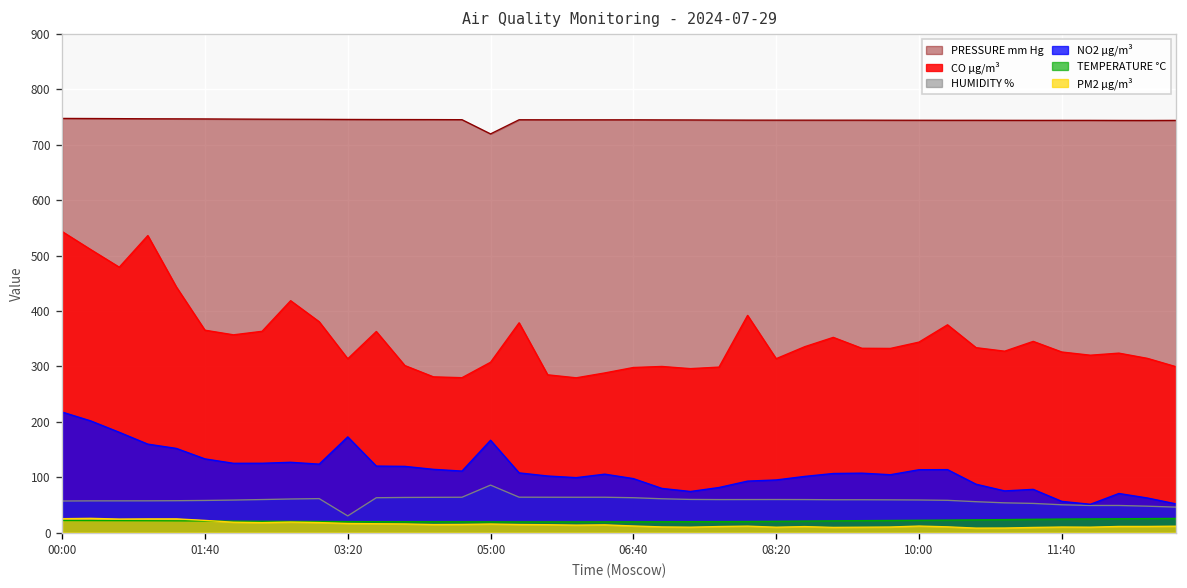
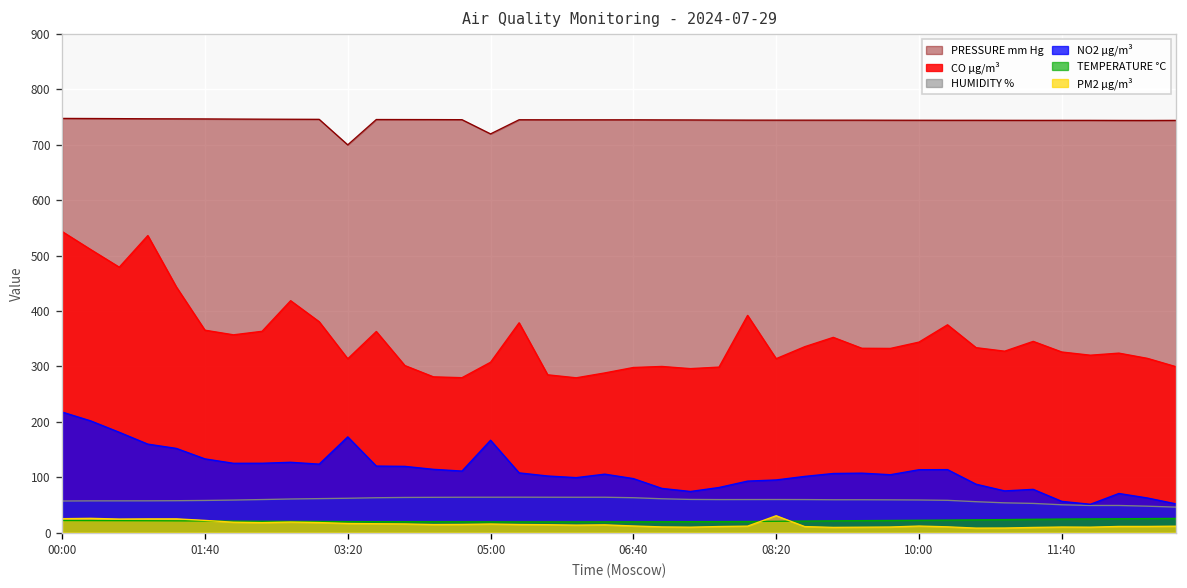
PRESSURE mm Hg, 03:20: 750 -> 700
HUMIDITY %, 03:20: 30 -> 60
HUMIDITY %, 05:00: 90 -> 60
PM2 µg/m³, 08:20: 10 -> 30
